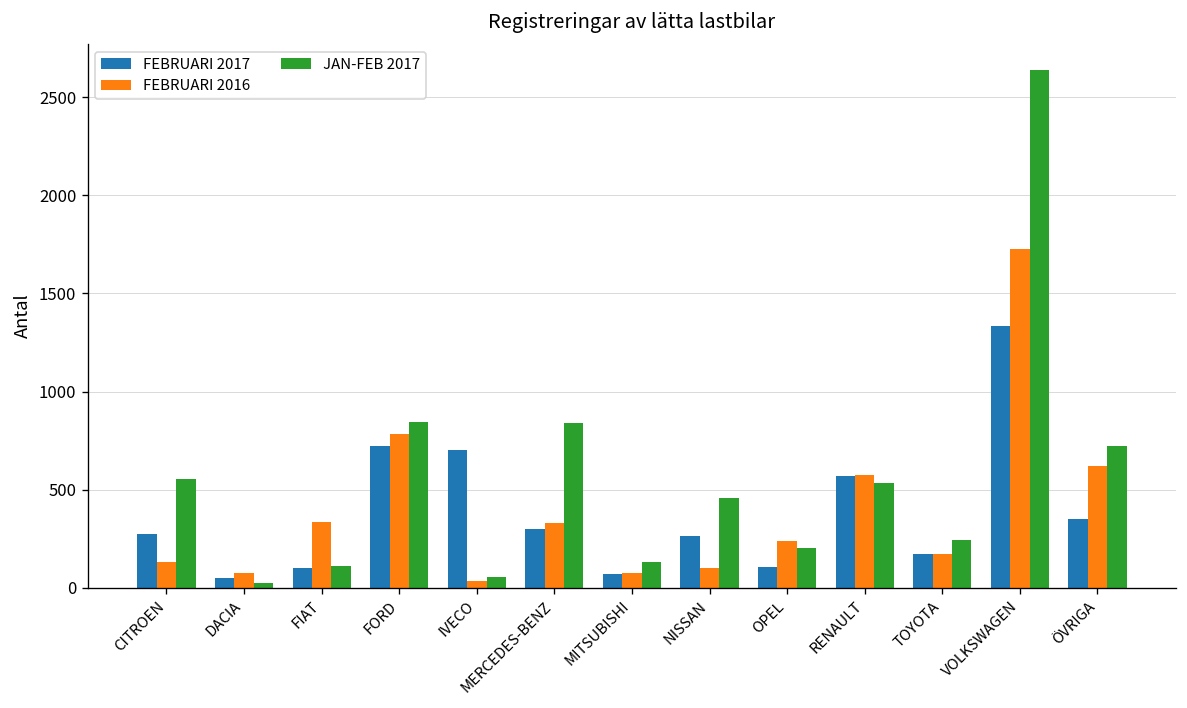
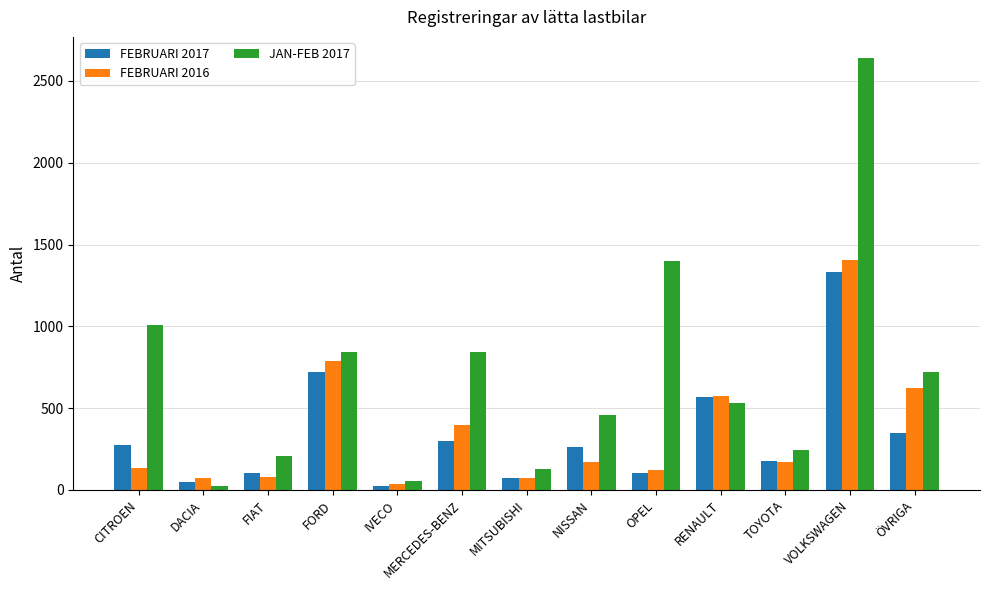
JAN-FEB 2017, CITROEN: 550 -> 1010
FEBRUARI 2016, FIAT: 340 -> 80
JAN-FEB 2017, FIAT: 110 -> 210
FEBRUARI 2017, IVECO: 700 -> 30
FEBRUARI 2016, MERCEDES-BENZ: 330 -> 400
FEBRUARI 2016, NISSAN: 100 -> 170
FEBRUARI 2016, OPEL: 240 -> 120
JAN-FEB 2017, OPEL: 210 -> 1400
FEBRUARI 2016, VOLKSWAGEN: 1730 -> 1410
